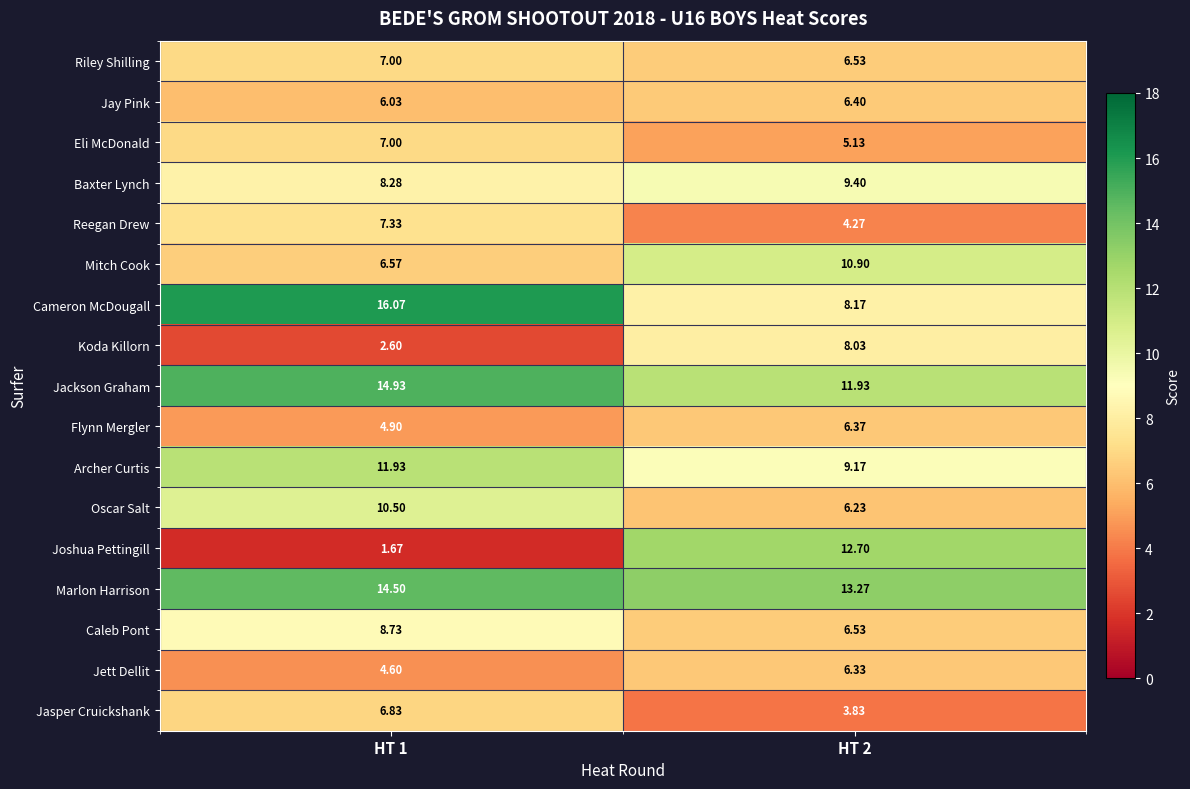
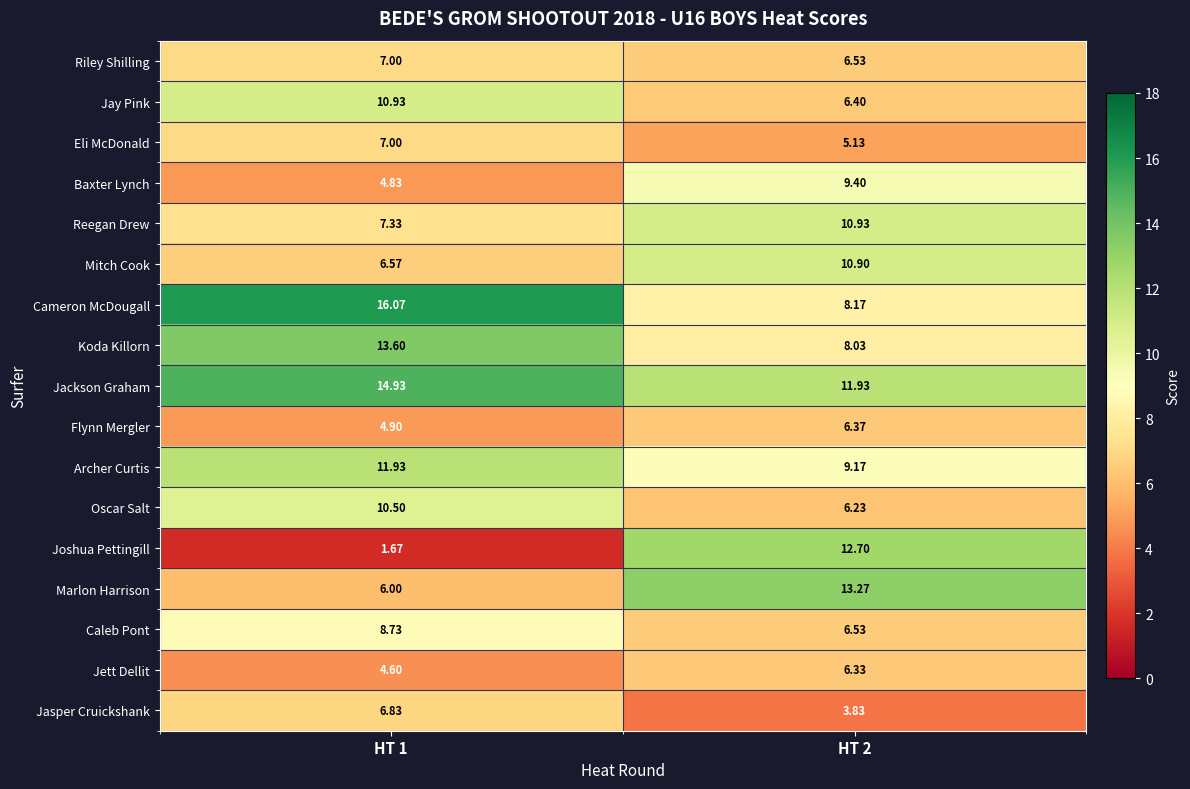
Jay Pink, HT 1: 6.03 -> 10.93
Baxter Lynch, HT 1: 8.28 -> 4.83
Reegan Drew, HT 2: 4.27 -> 10.93
Koda Killorn, HT 1: 2.60 -> 13.60
Marlon Harrison, HT 1: 14.50 -> 6.00
